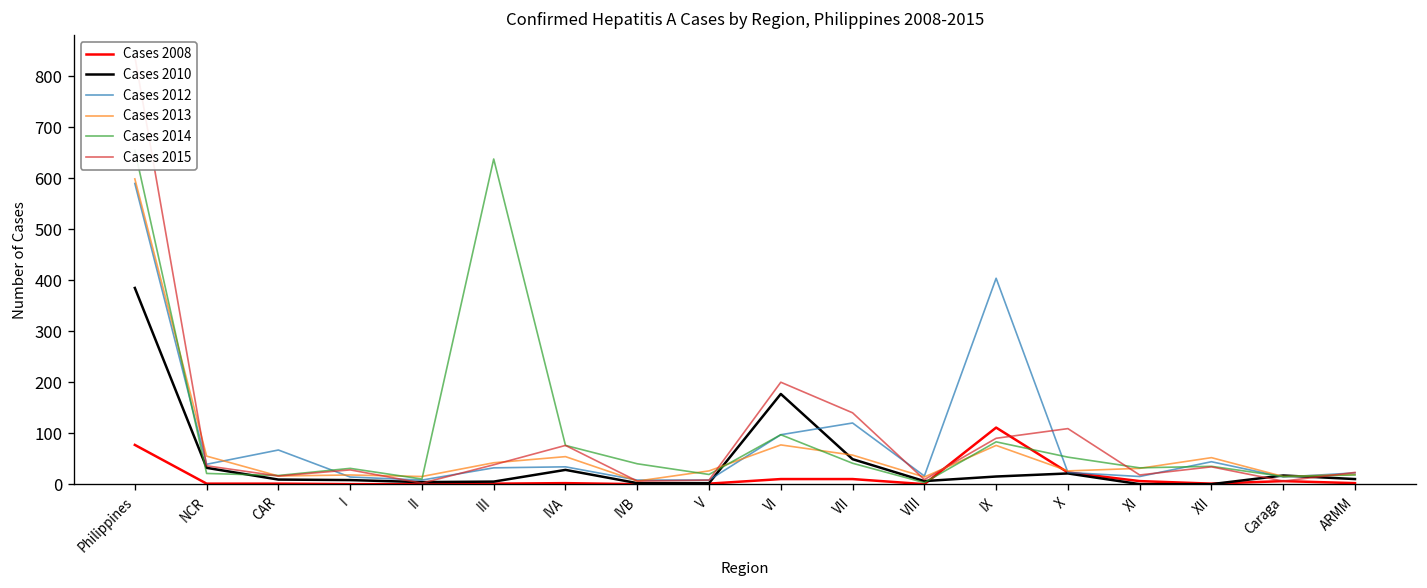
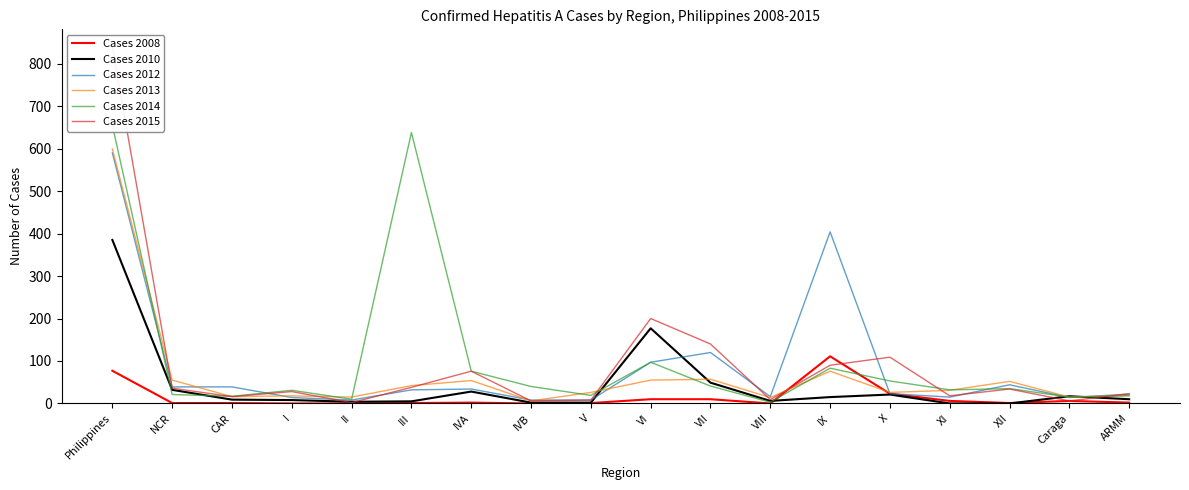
Cases 2012, CAR: 70 -> 40
Cases 2013, VI: 80 -> 60
